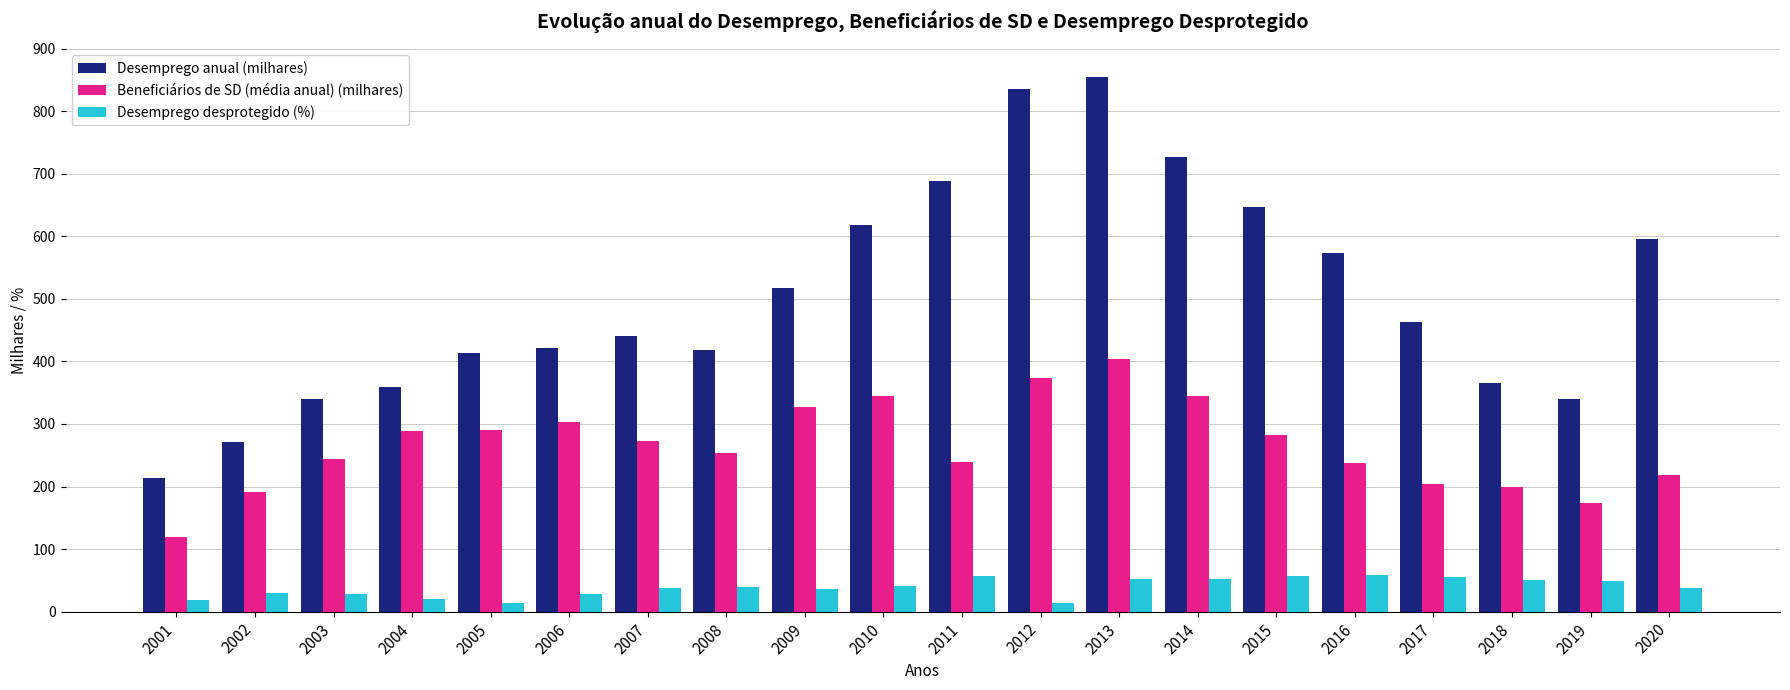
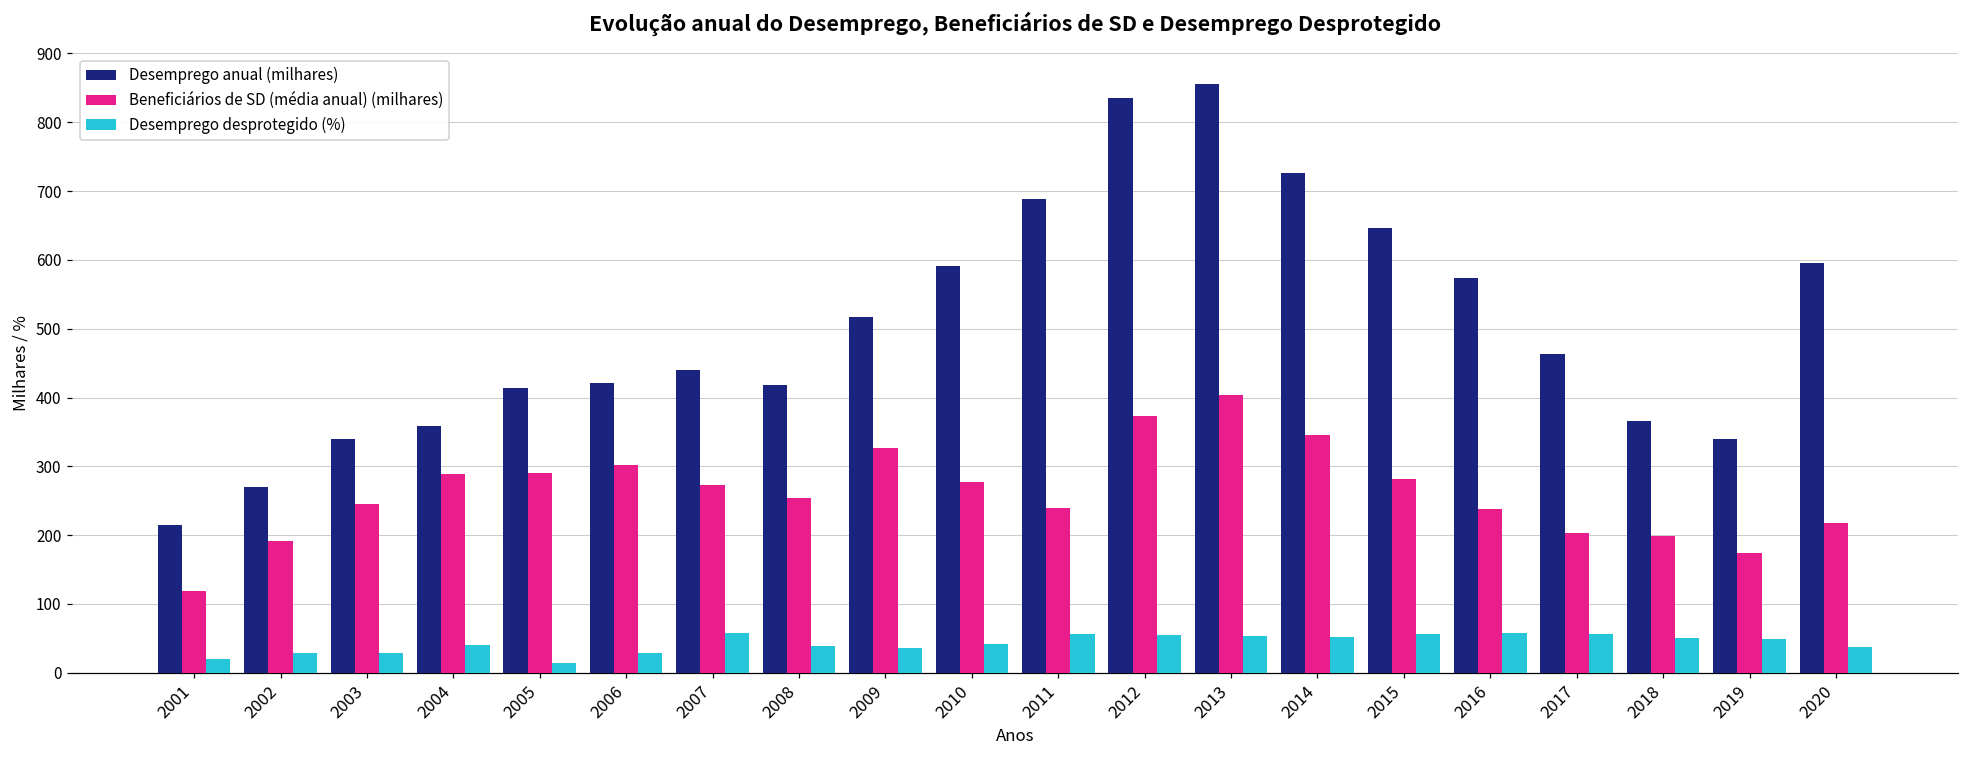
Desemprego desprotegido (%), 2004: 20 -> 40
Desemprego desprotegido (%), 2007: 40 -> 60
Desemprego anual (milhares), 2010: 620 -> 590
Beneficiários de SD (média anual) (milhares), 2010: 350 -> 280
Desemprego desprotegido (%), 2012: 10 -> 60
